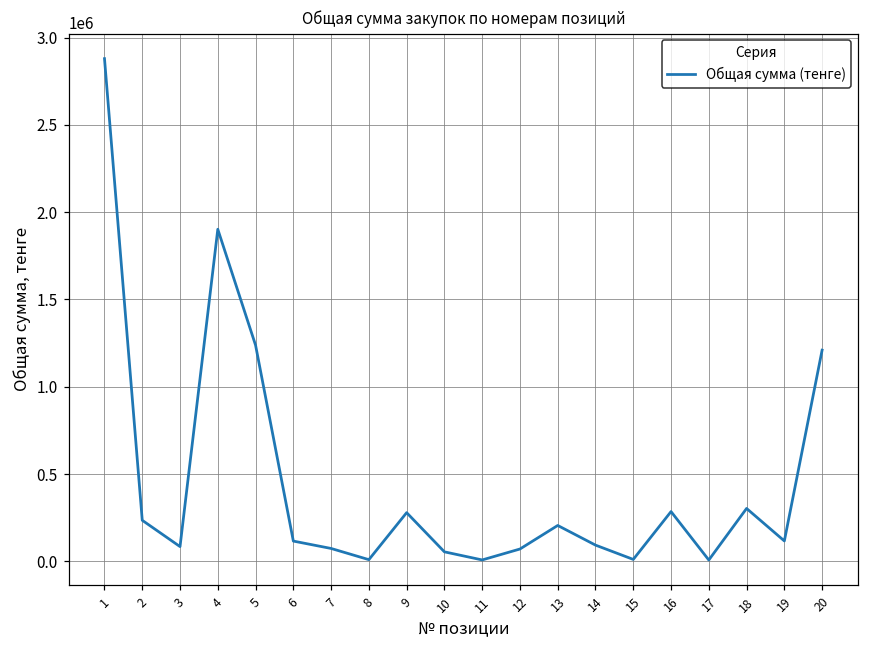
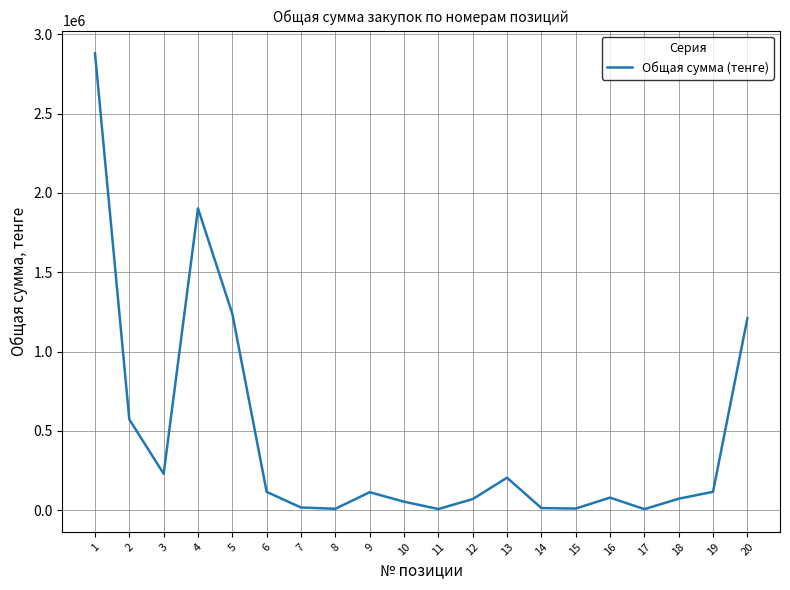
2: 240000 -> 570000
3: 80000 -> 230000
7: 70000 -> 20000
9: 280000 -> 110000
14: 90000 -> 10000
16: 290000 -> 80000
18: 300000 -> 70000
